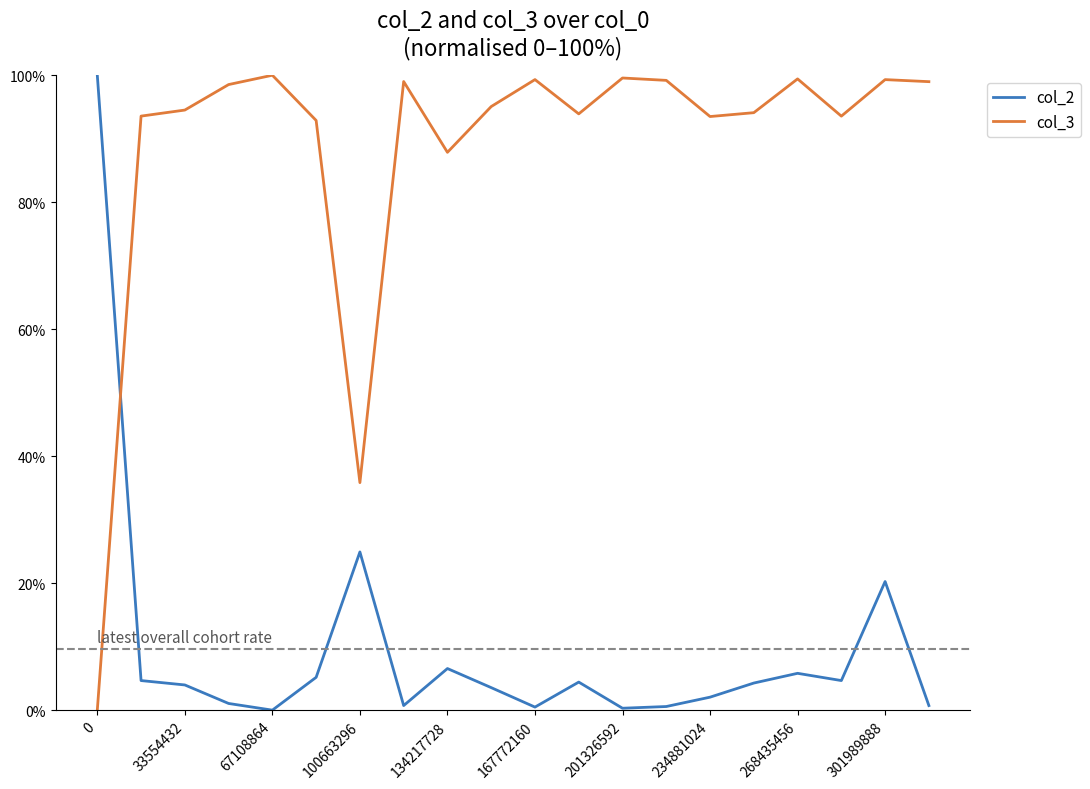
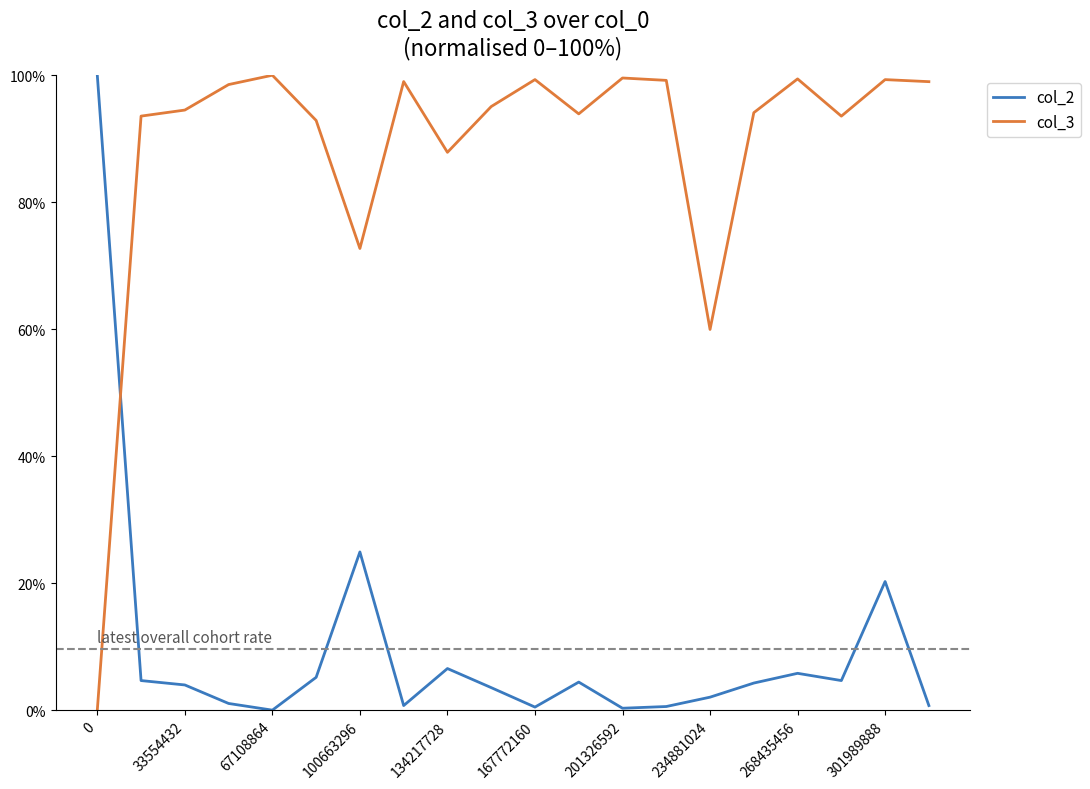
col_3, 100663296: 36% -> 73%
col_3, 234881024: 93% -> 60%
